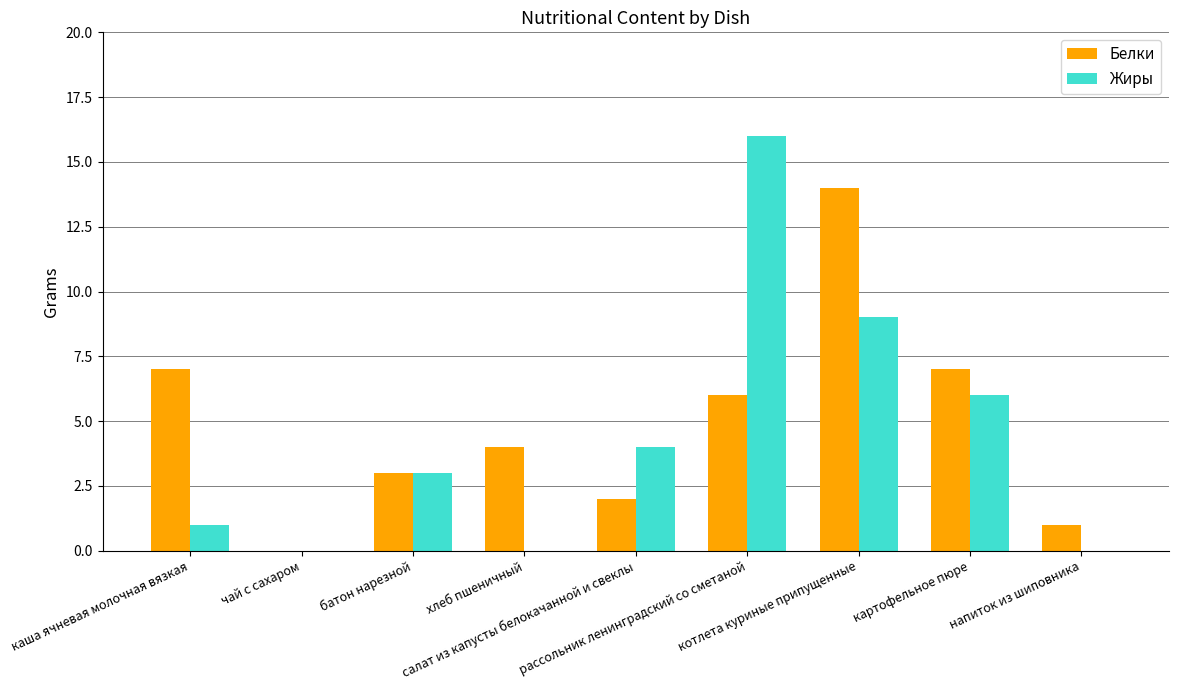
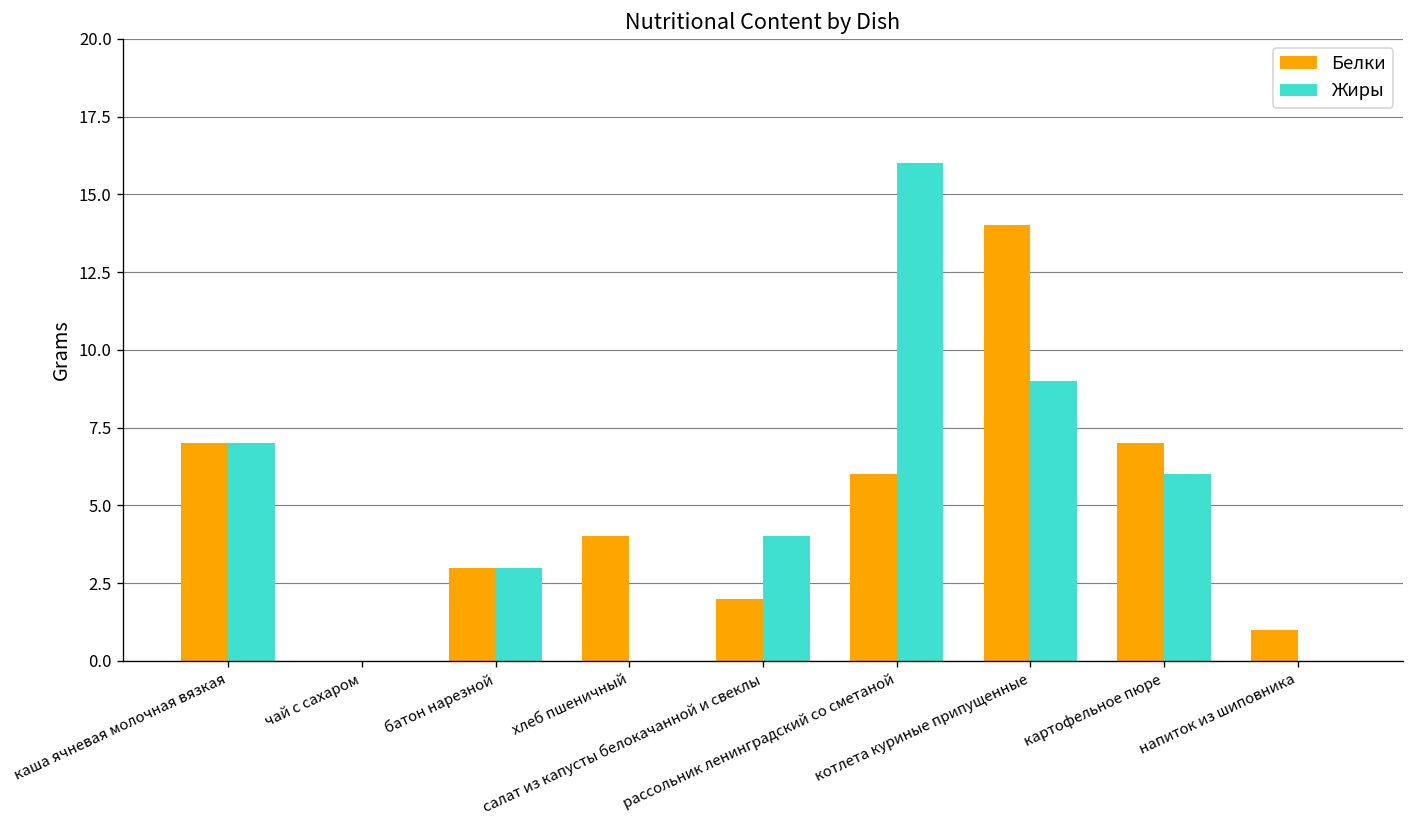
Жиры, каша ячневая молочная вязкая: 1 -> 7
